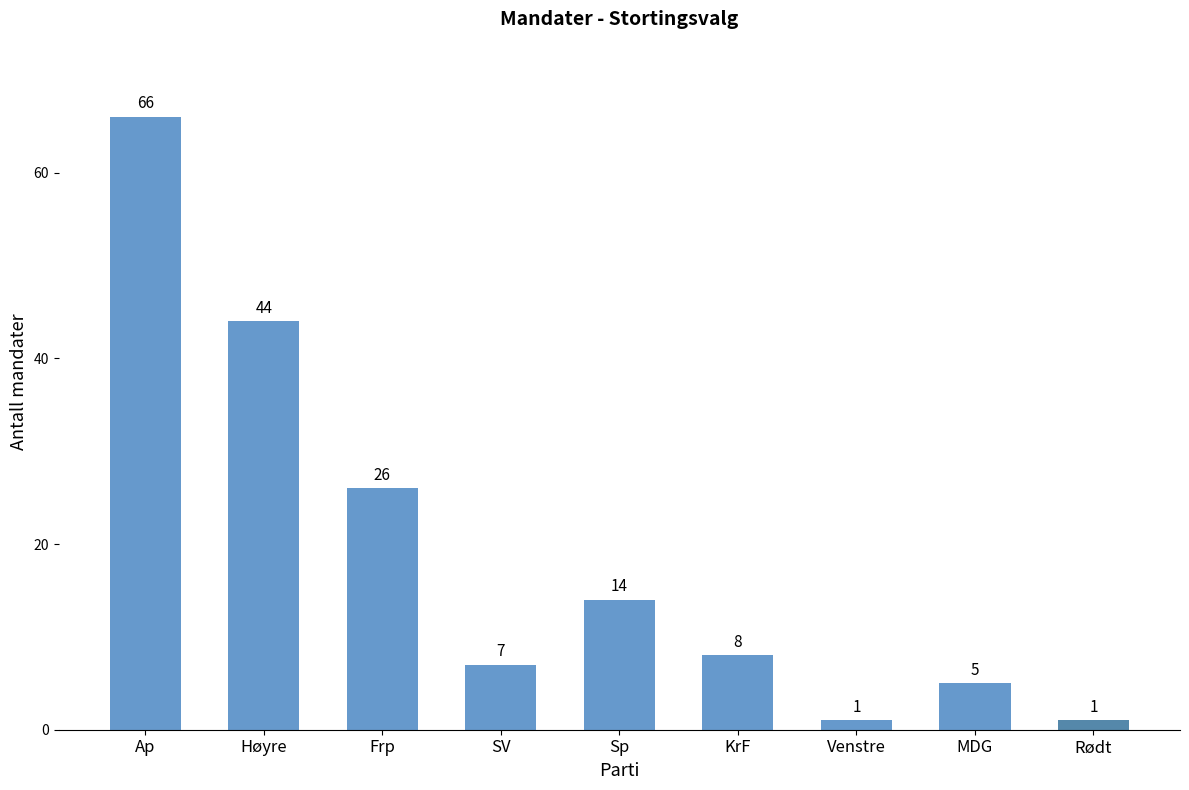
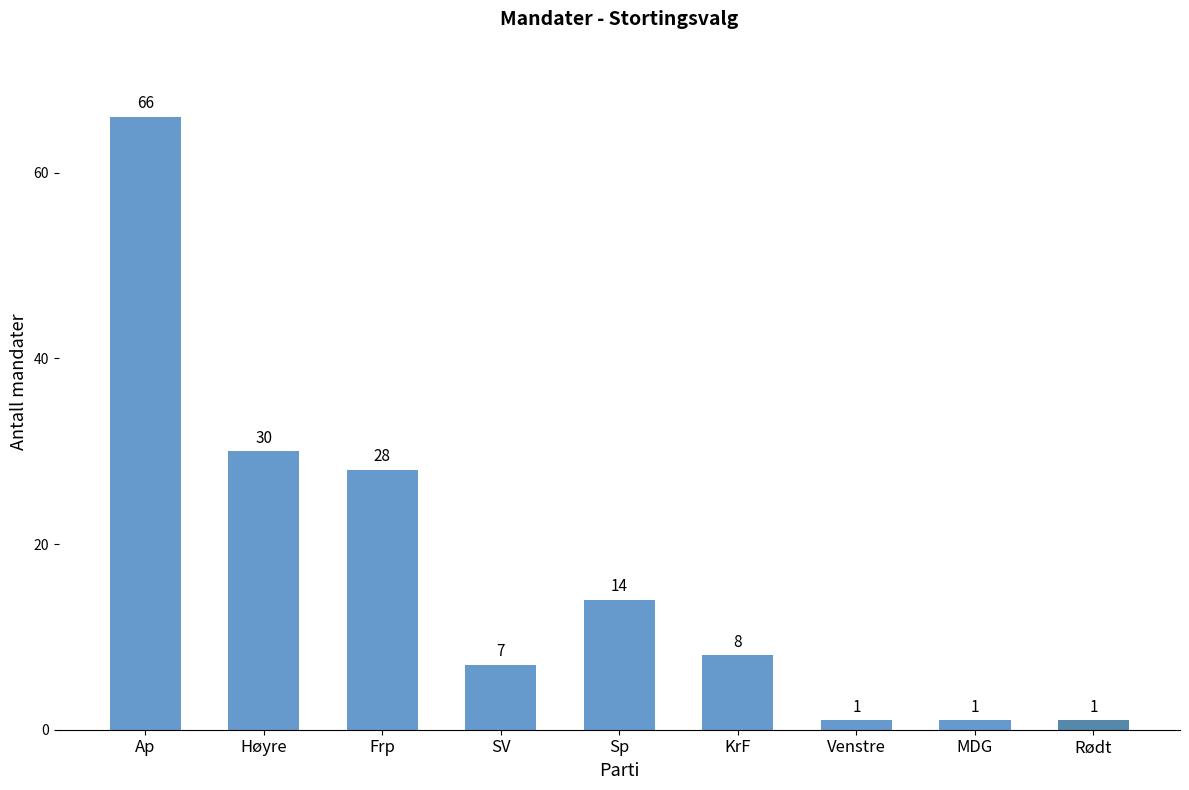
Høyre: 44 -> 30
Frp: 26 -> 28
MDG: 5 -> 1
